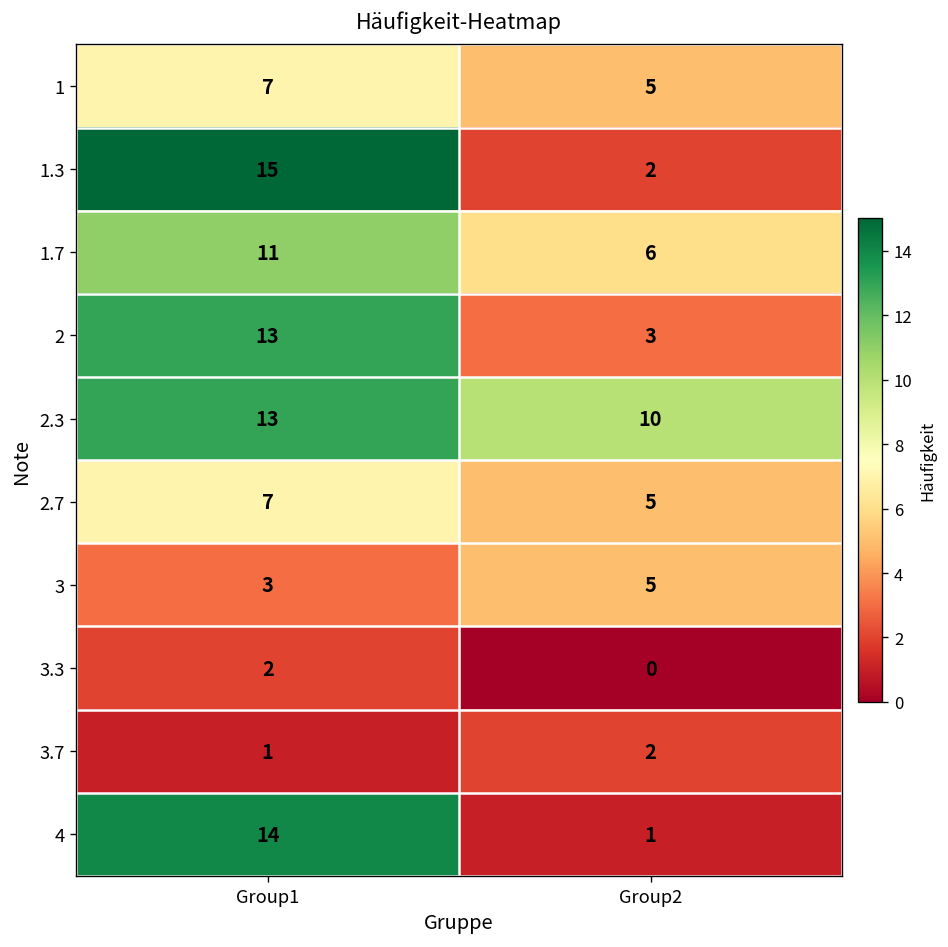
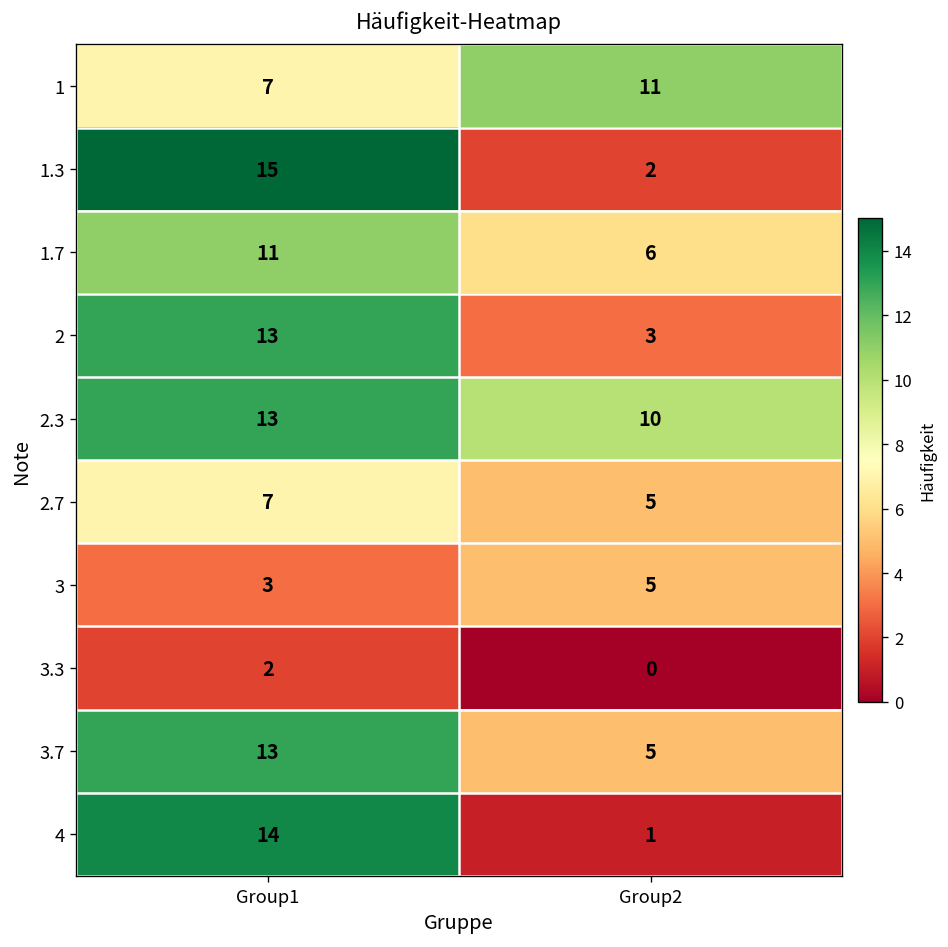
1, Group2: 5 -> 11
3.7, Group1: 1 -> 13
3.7, Group2: 2 -> 5
